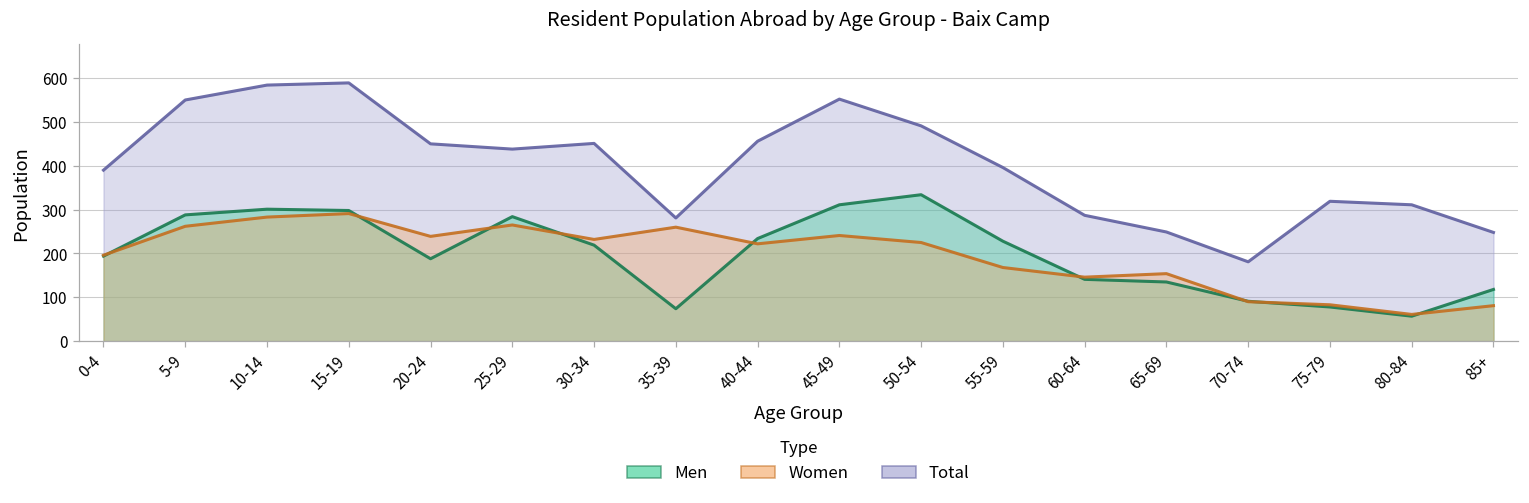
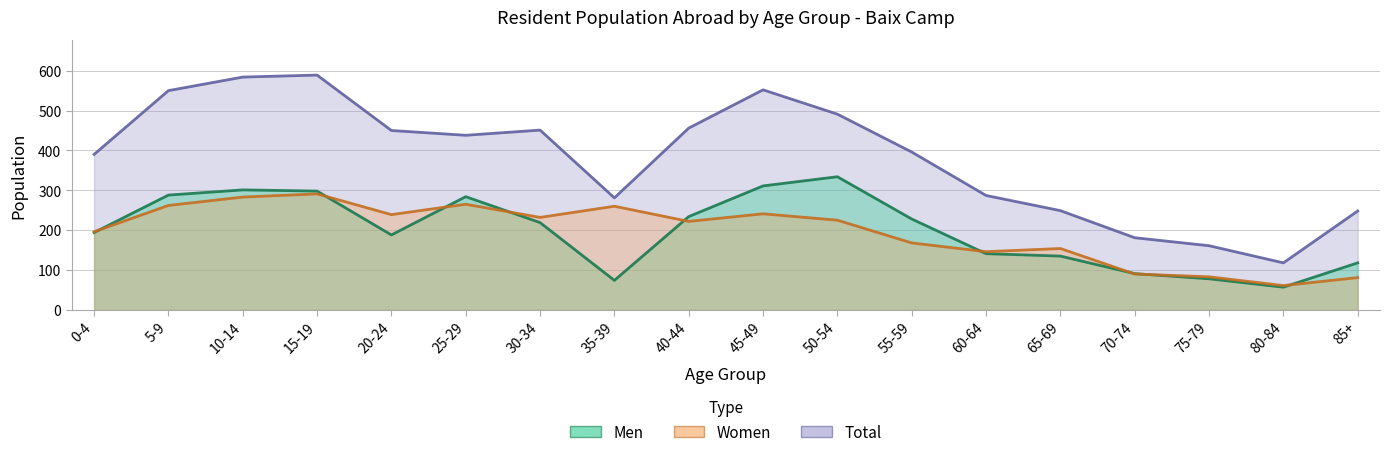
Total, 75-79: 320 -> 160
Total, 80-84: 310 -> 120
